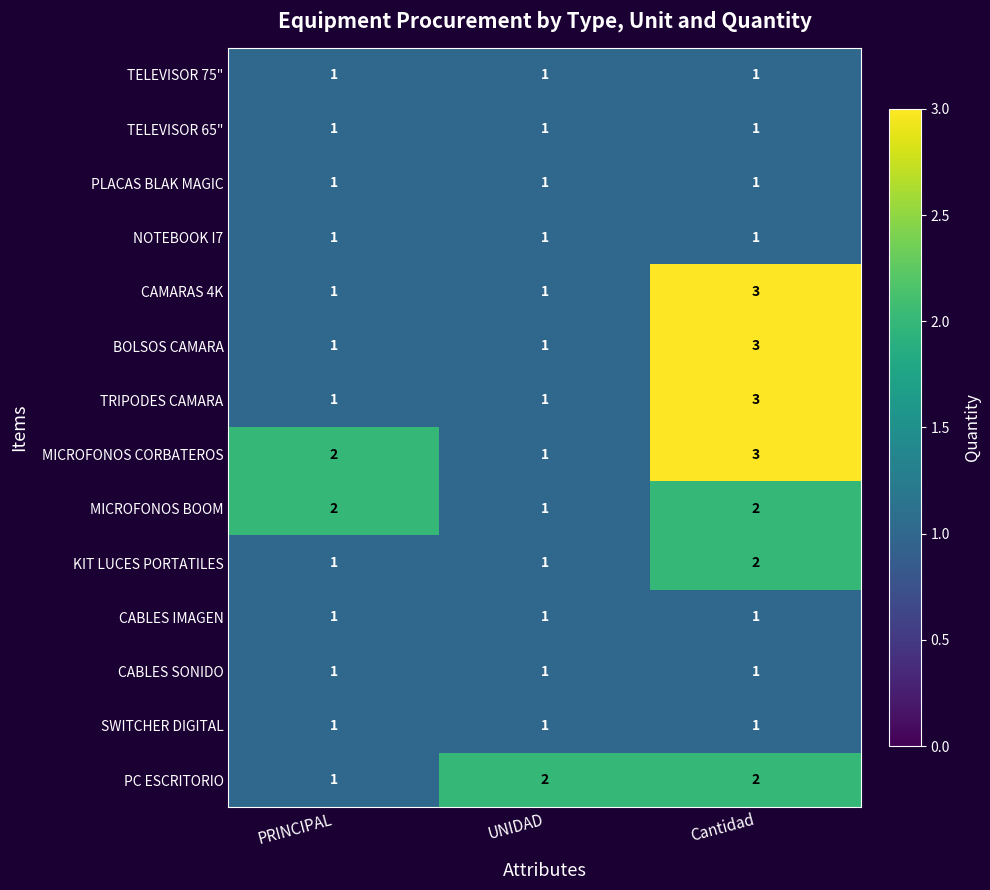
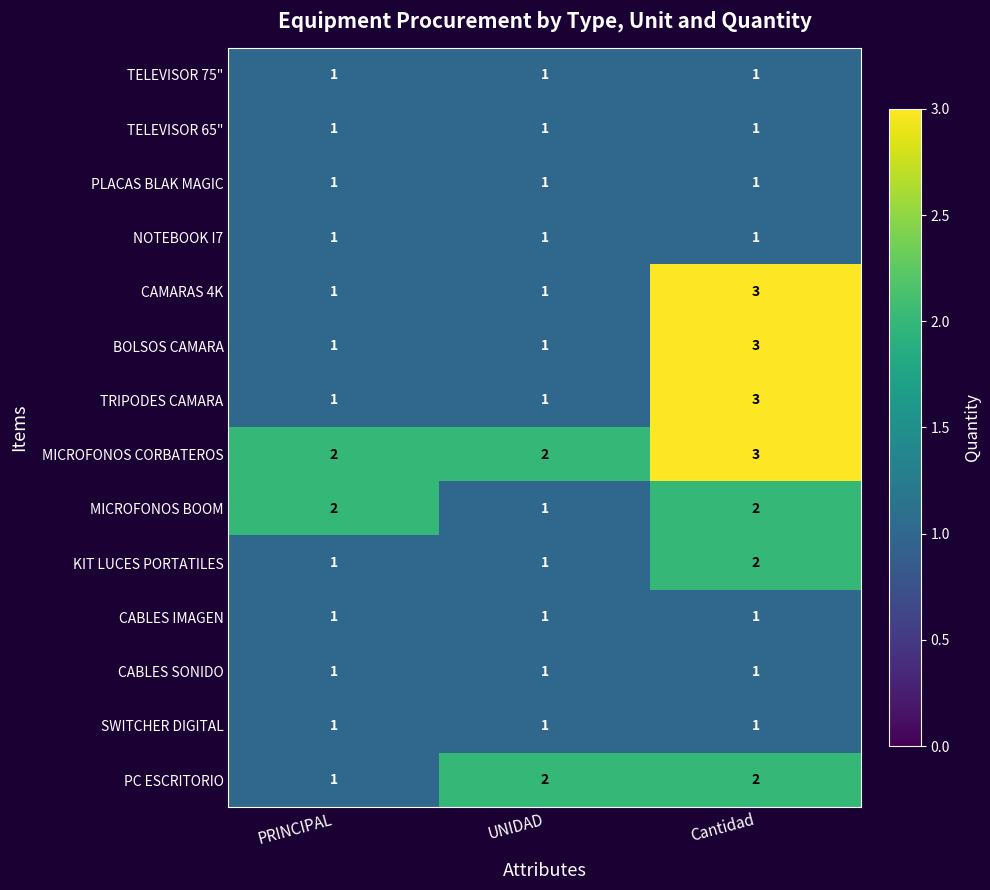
MICROFONOS CORBATEROS, UNIDAD: 1 -> 2
